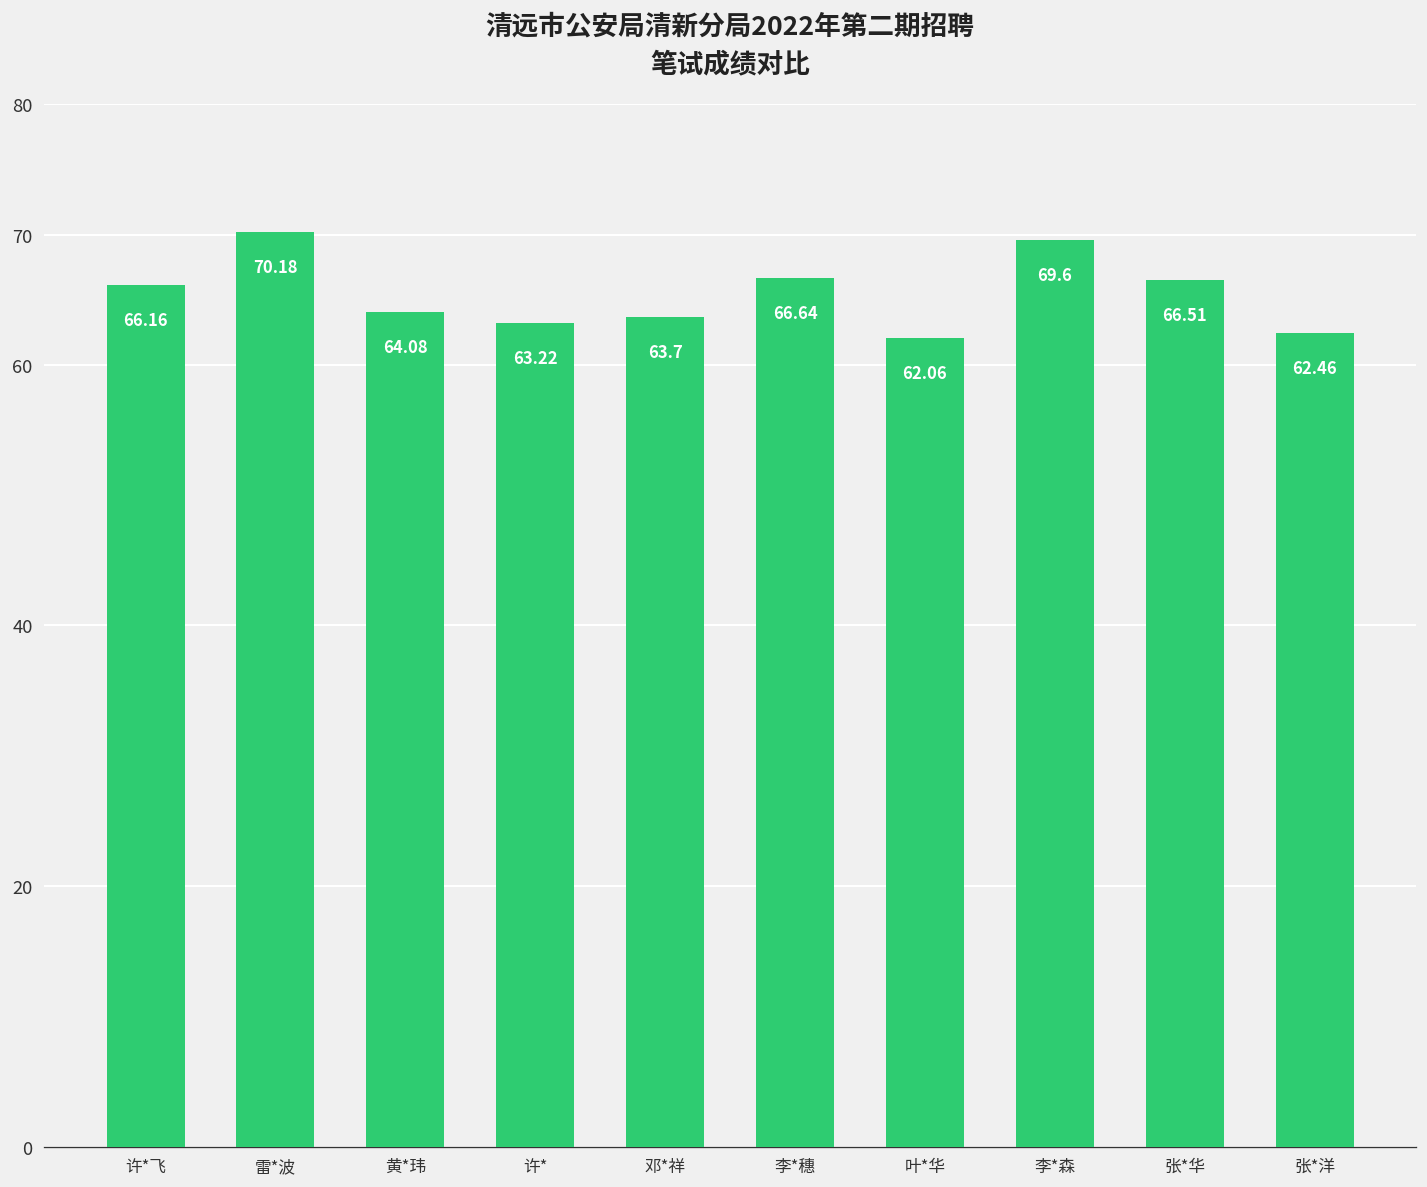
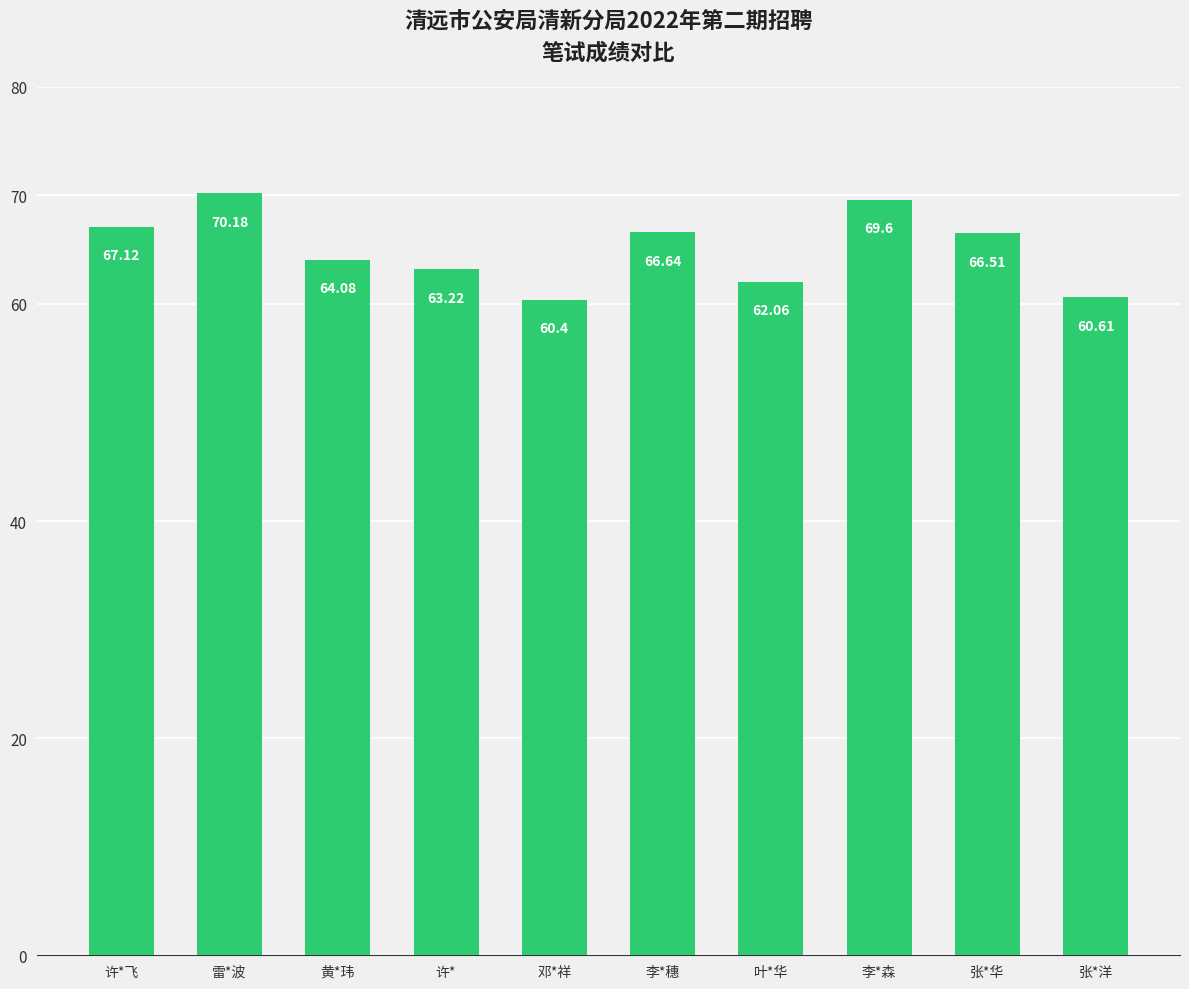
许*飞: 66.16 -> 67.12
邓*祥: 63.7 -> 60.4
张*洋: 62.46 -> 60.61
